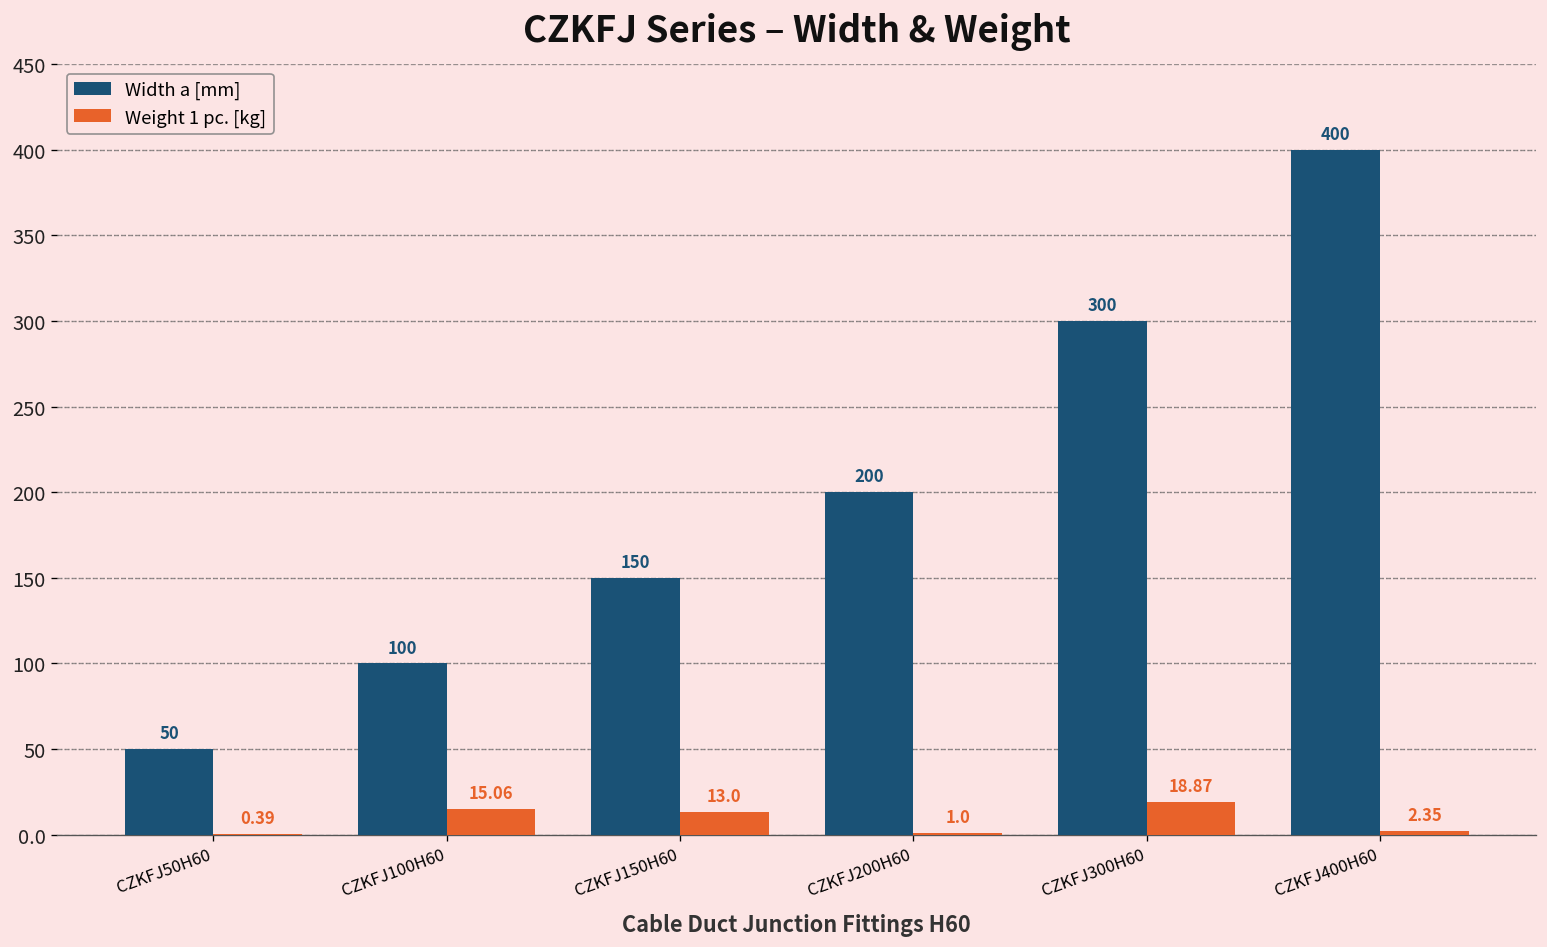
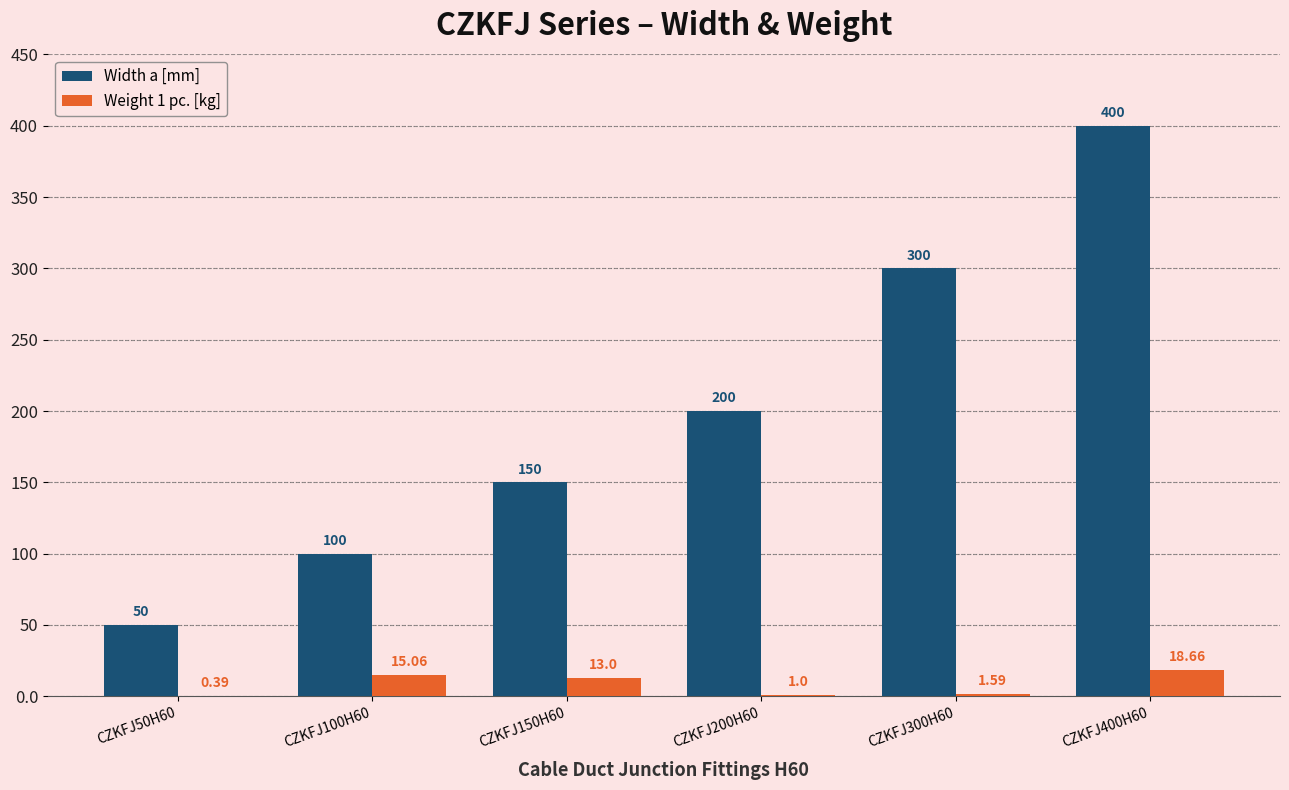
Weight 1 pc. [kg], CZKFJ300H60: 18.87 -> 1.59
Weight 1 pc. [kg], CZKFJ400H60: 2.35 -> 18.66
